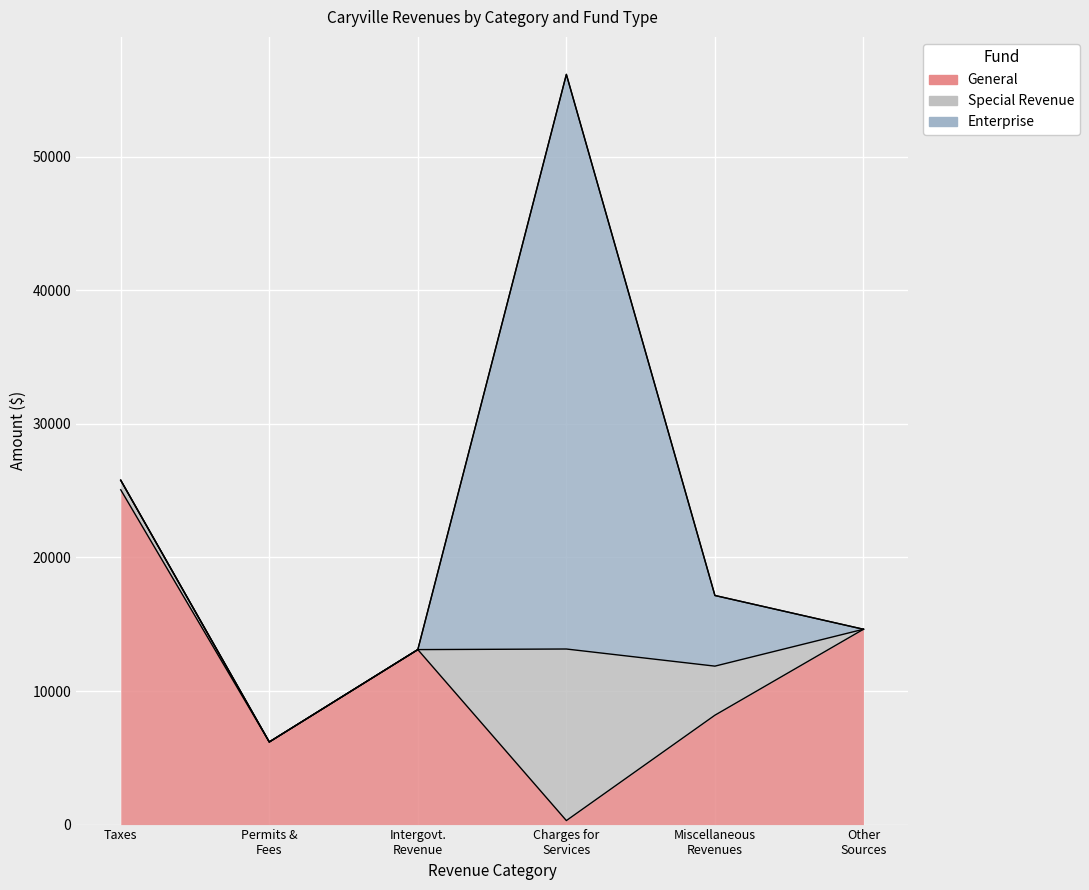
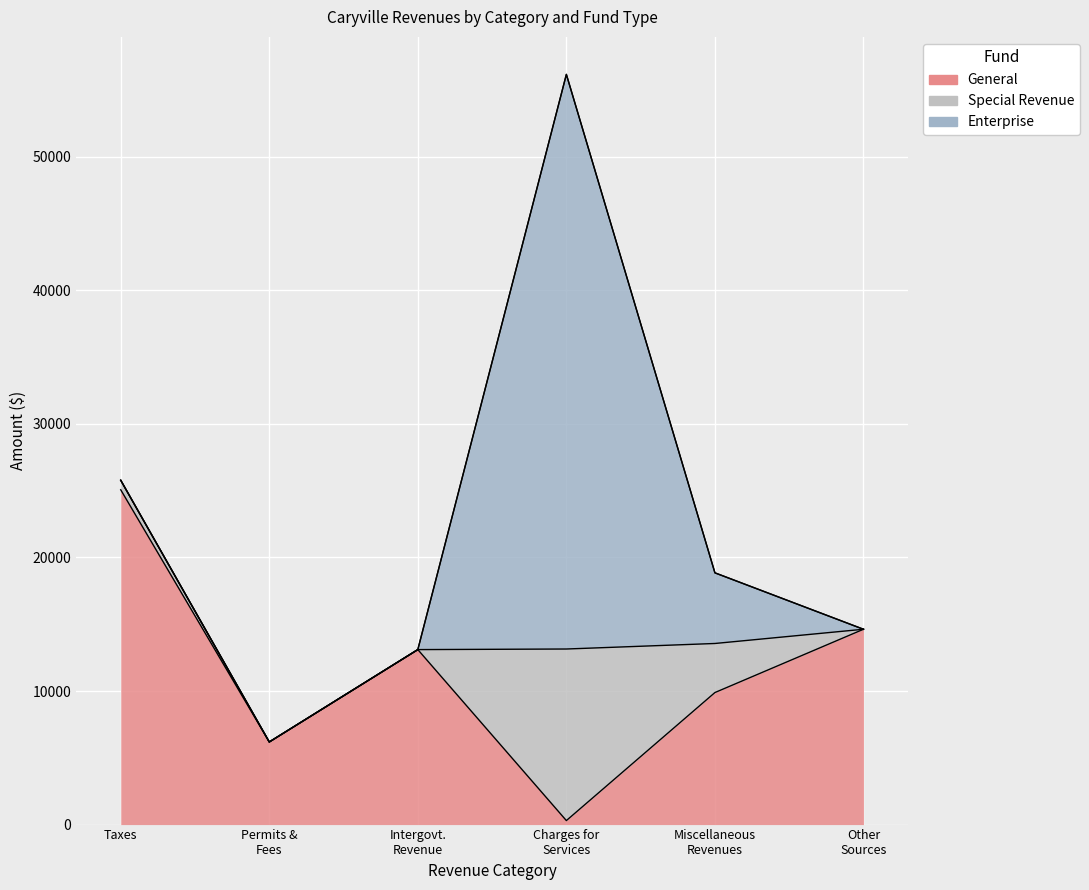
General, Miscellaneous Revenues: 8200 -> 9900
